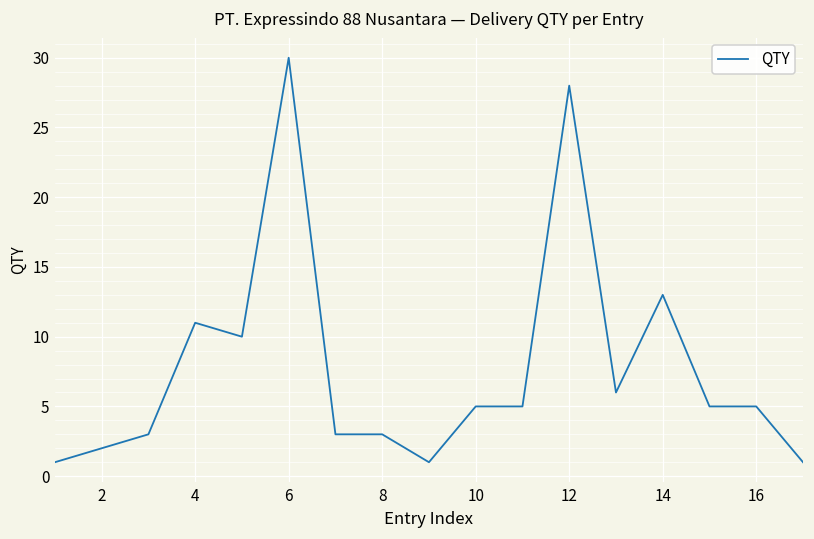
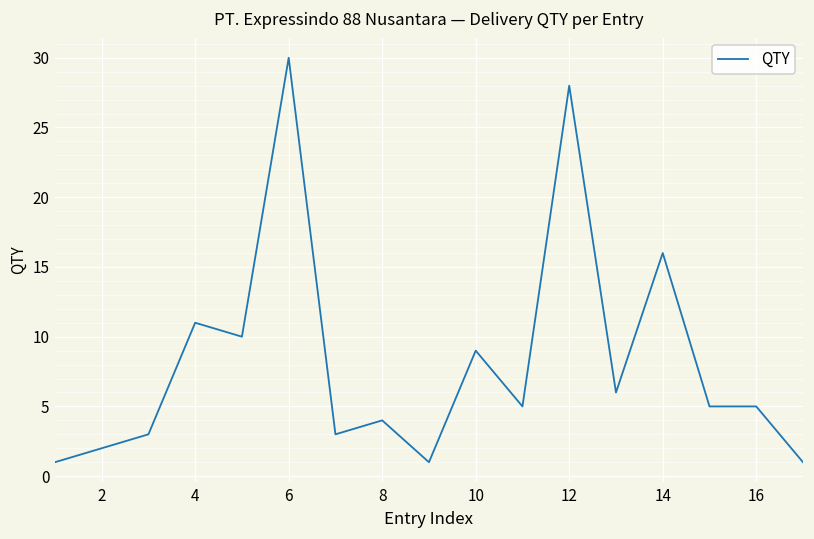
8: 3 -> 4
10: 5 -> 9
14: 13 -> 16
